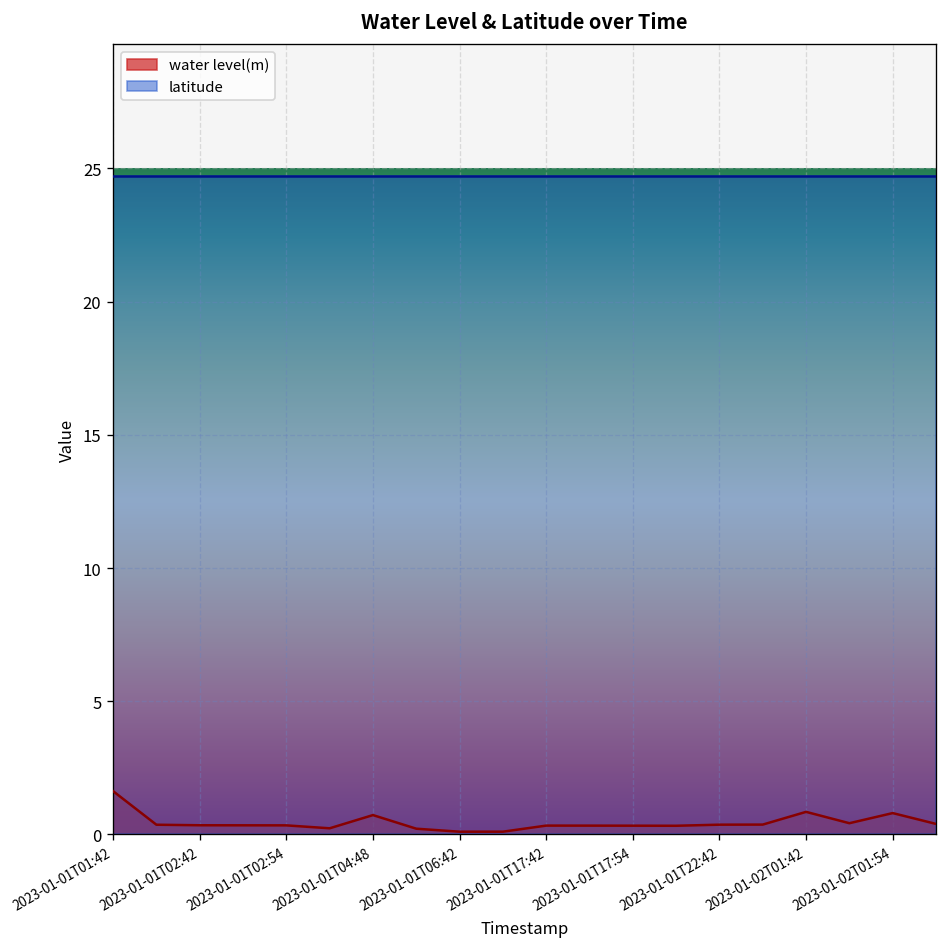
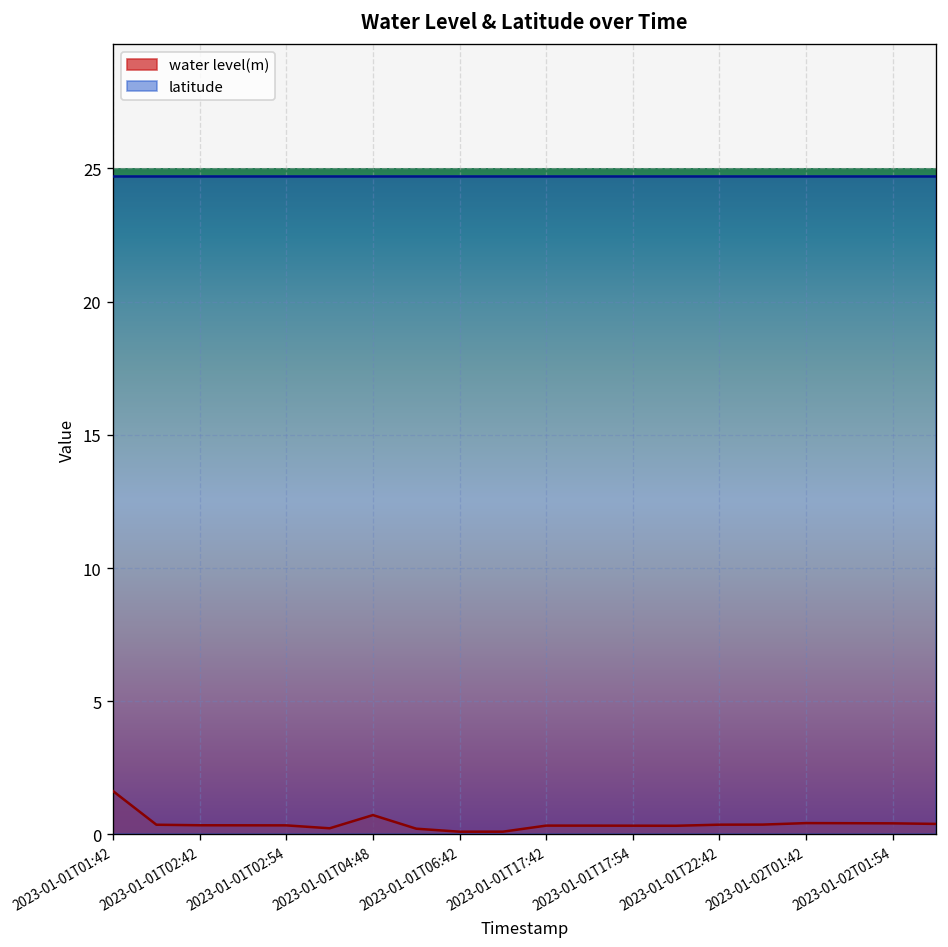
water level(m), 2023-01-02T01:42: 0.8 -> 0.4
water level(m), 2023-01-02T01:54: 0.8 -> 0.4
